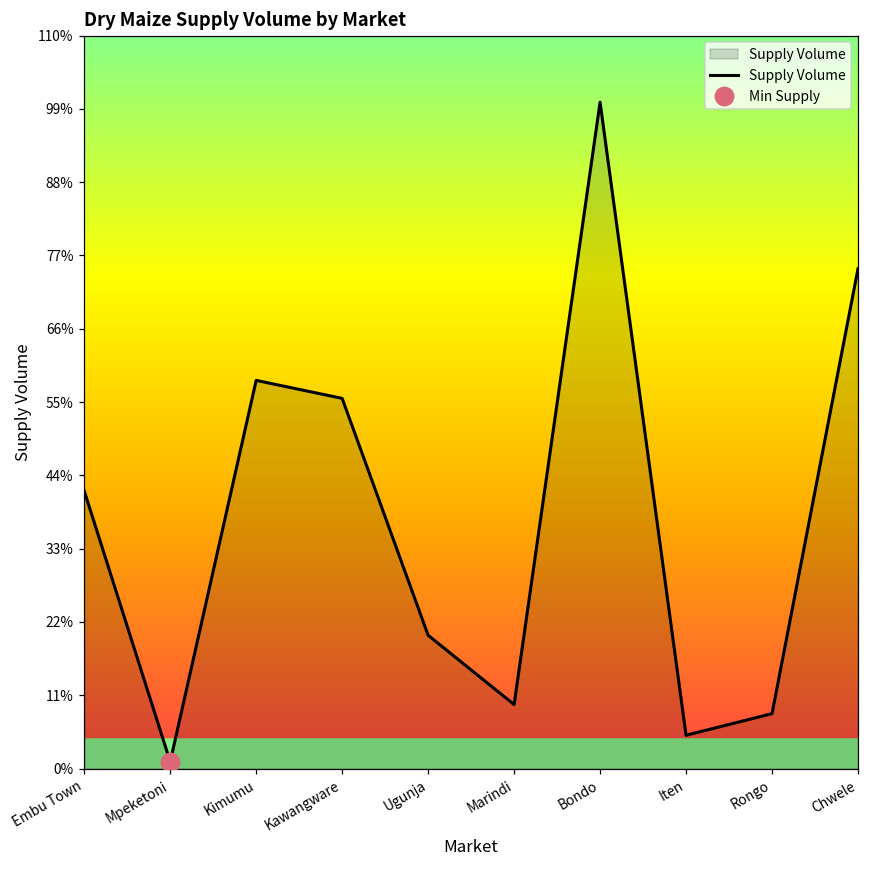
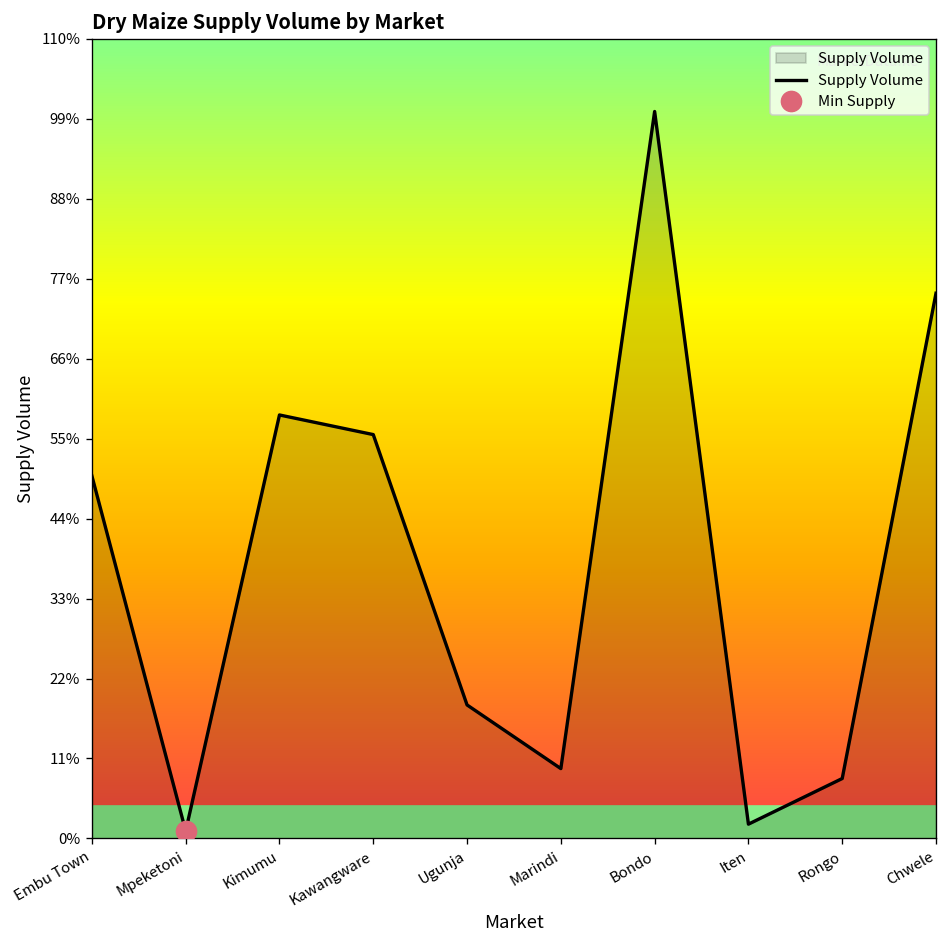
Supply Volume, Embu Town: 42% -> 50%
Supply Volume, Ugunja: 20% -> 18%
Supply Volume, Iten: 5% -> 2%
